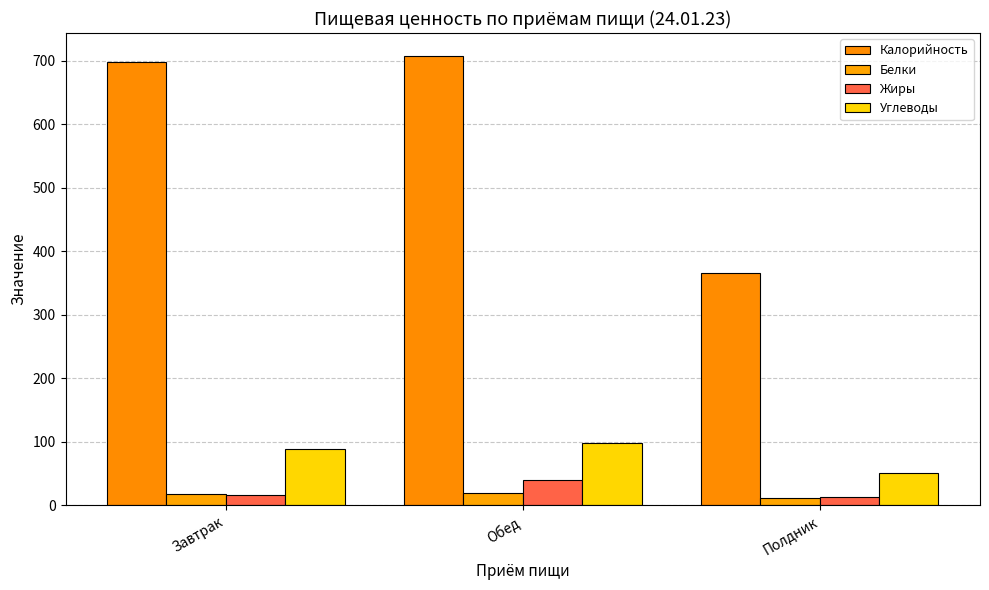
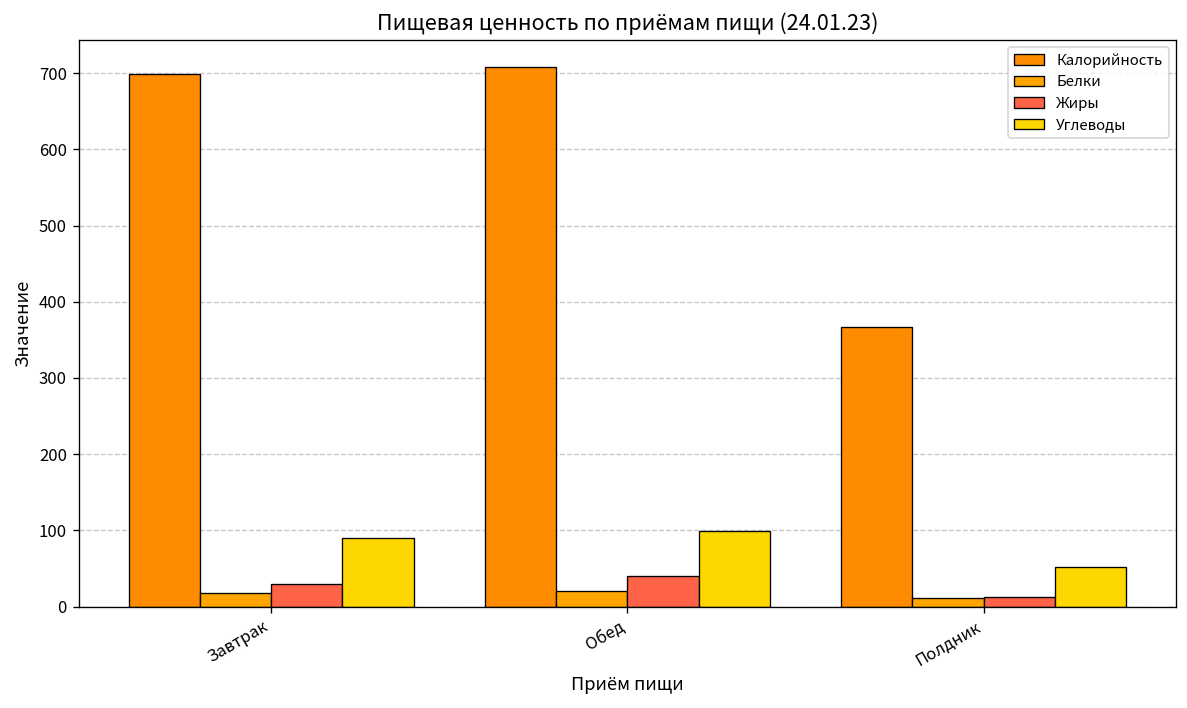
Жиры, Завтрак: 20 -> 30
